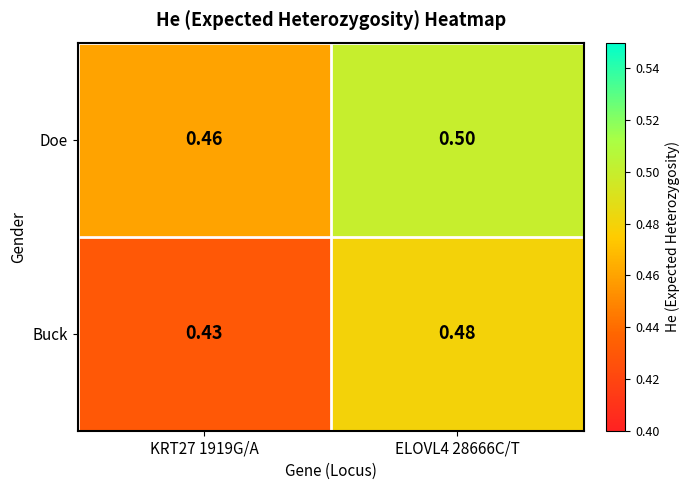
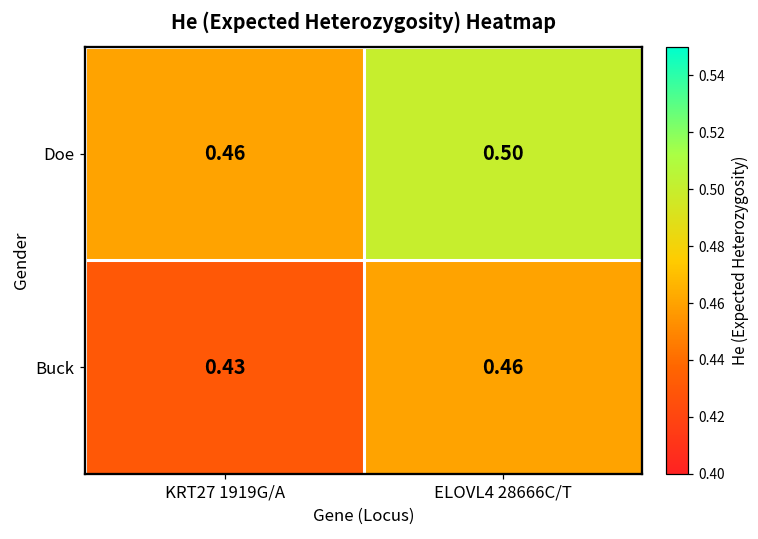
Buck, ELOVL4 28666C/T: 0.48 -> 0.46
